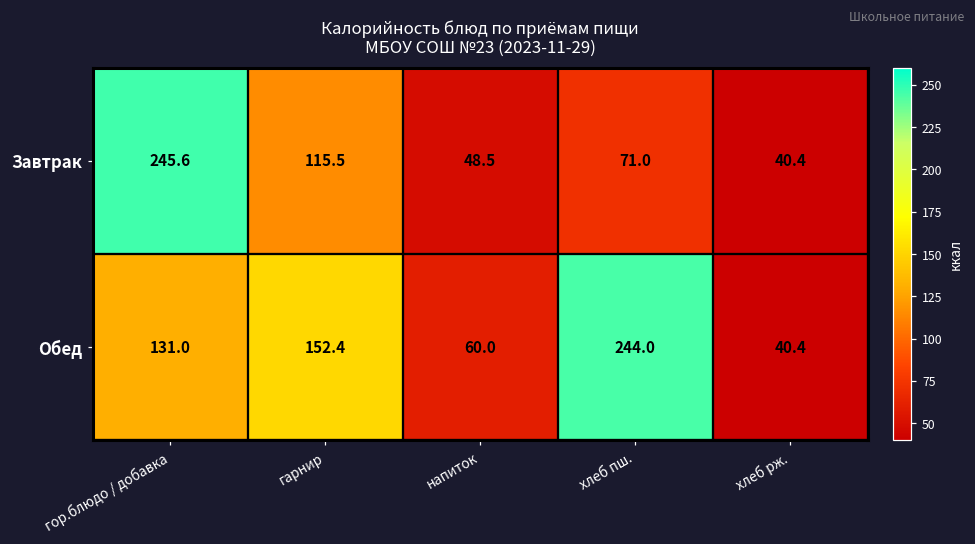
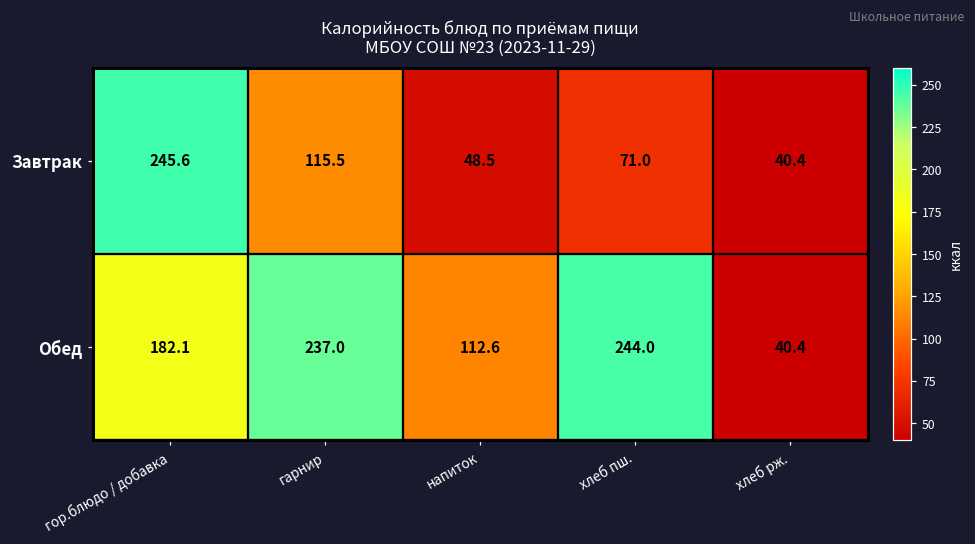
Обед, гор.блюдо / добавка: 131.0 -> 182.1
Обед, гарнир: 152.4 -> 237.0
Обед, напиток: 60.0 -> 112.6
